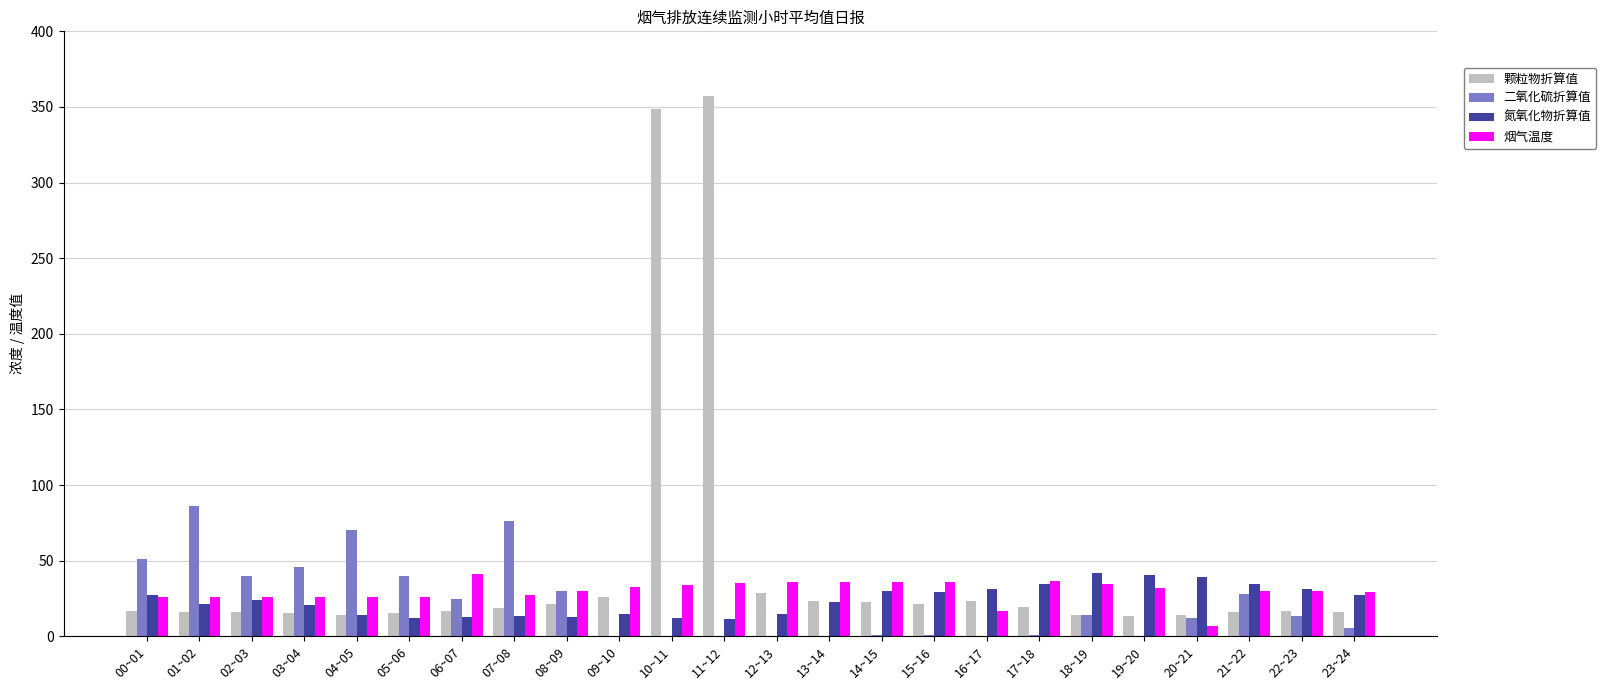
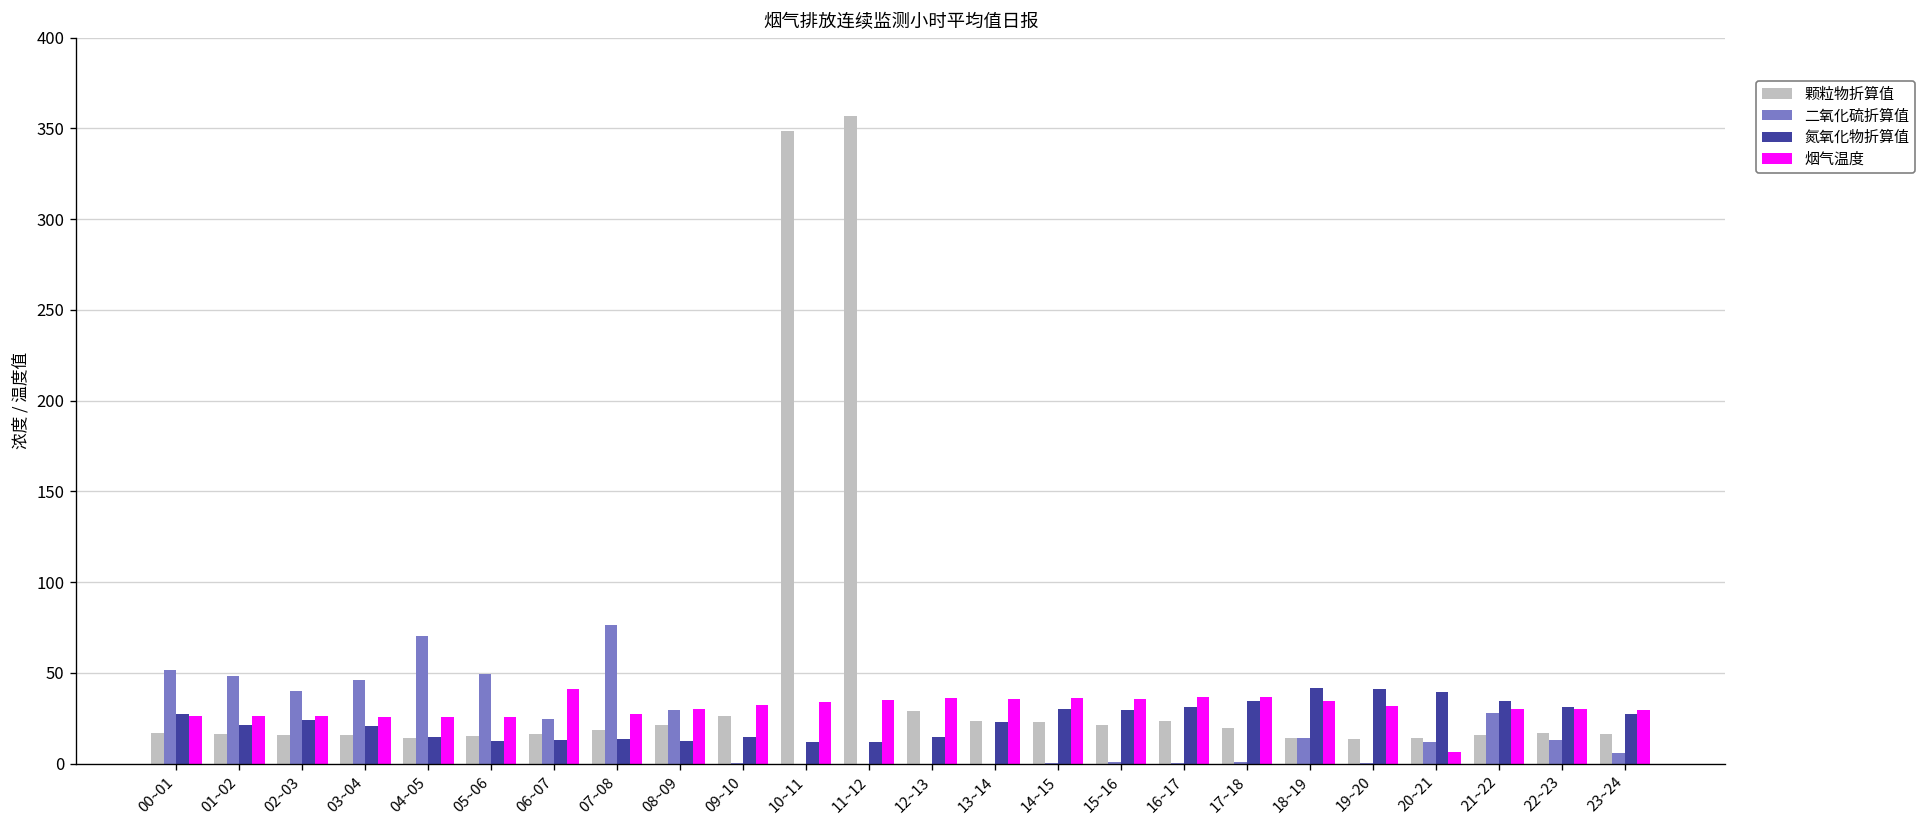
二氧化硫折算值, 01~02: 86 -> 48
二氧化硫折算值, 05~06: 40 -> 49
烟气温度, 16~17: 17 -> 37
